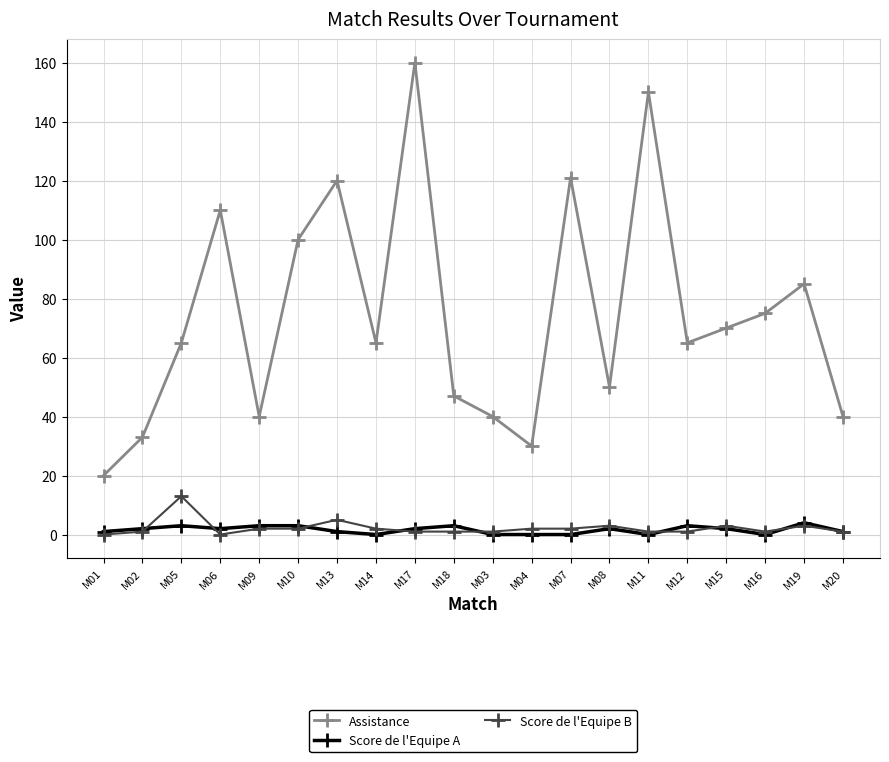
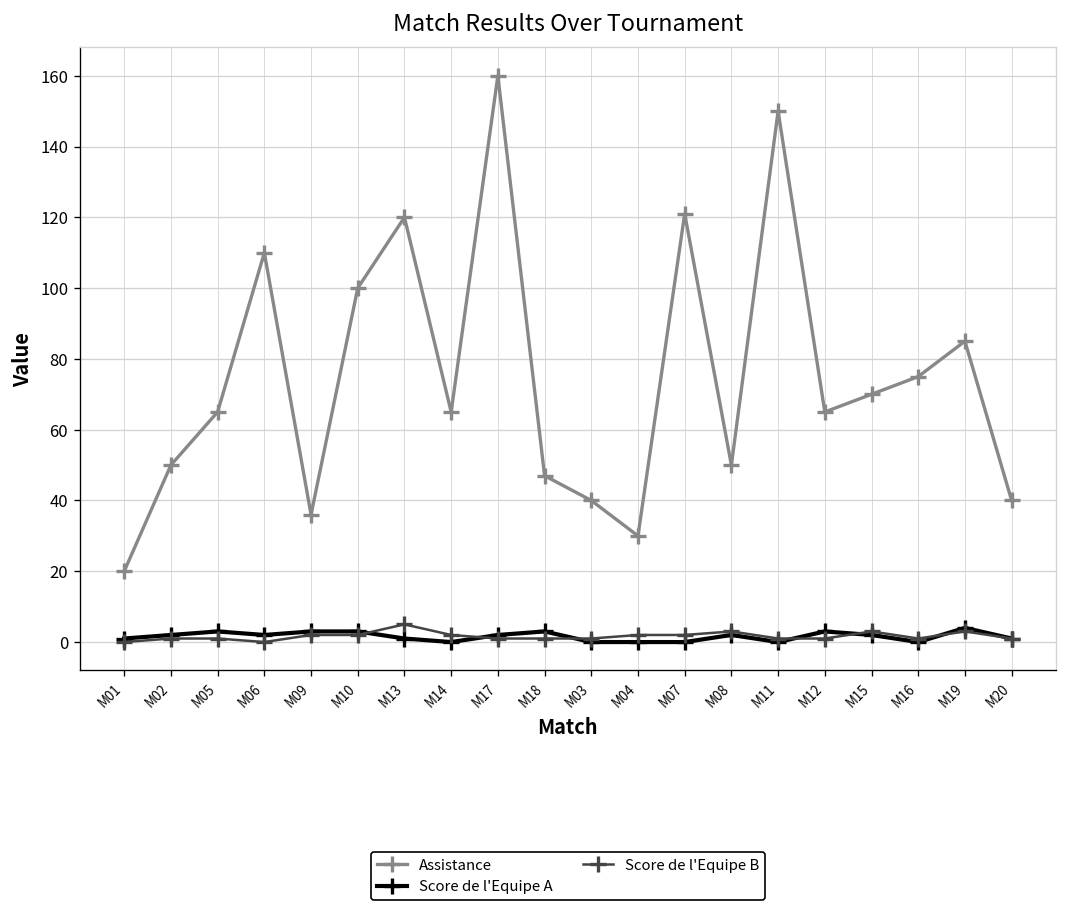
Assistance, M02: 33 -> 50
Score de l'Equipe B, M05: 13 -> 1
Assistance, M09: 40 -> 36
